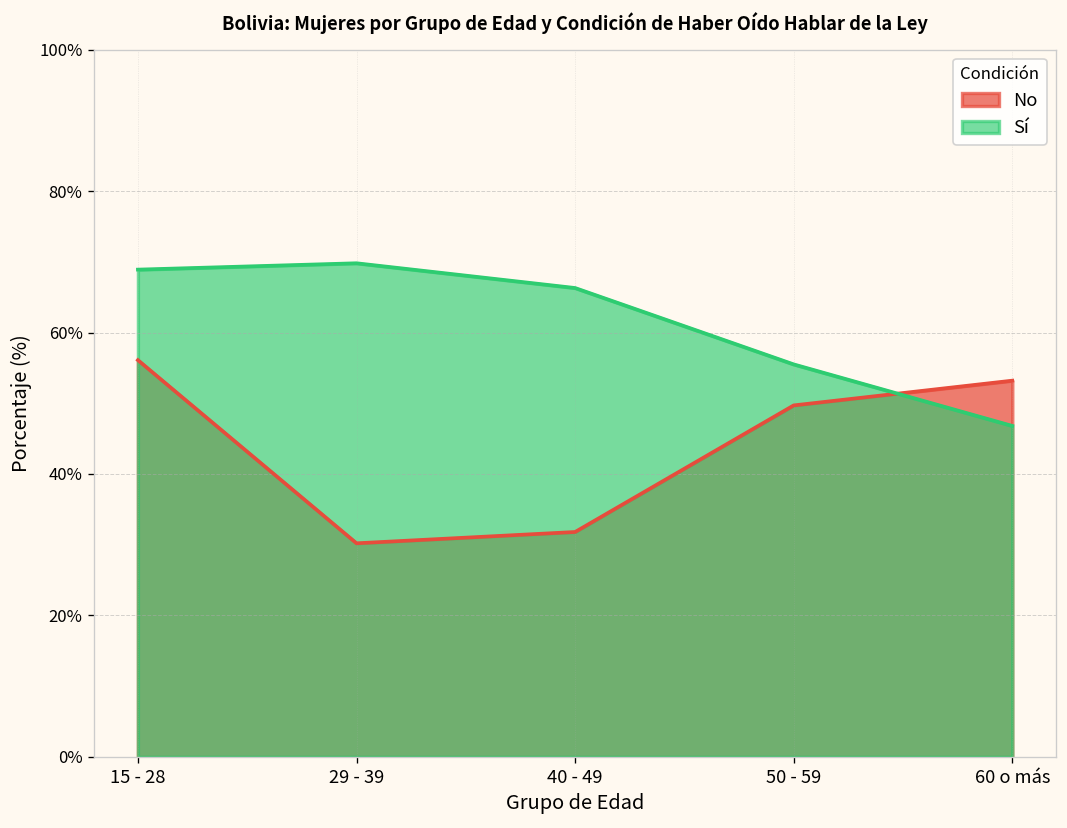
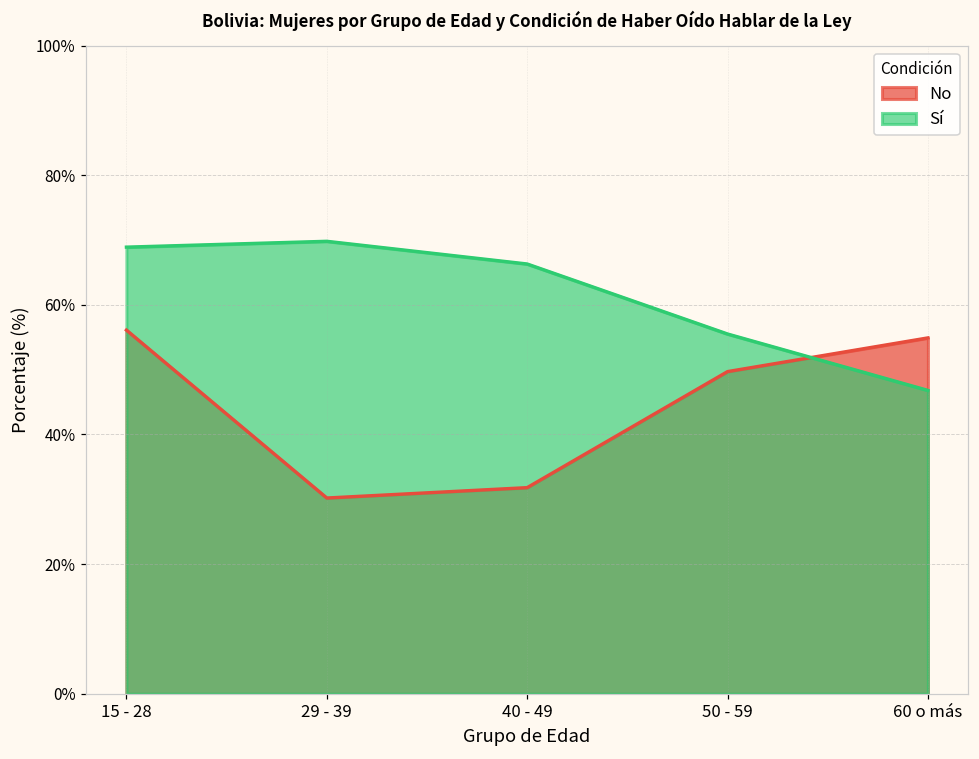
No, 60 o más: 53% -> 55%
